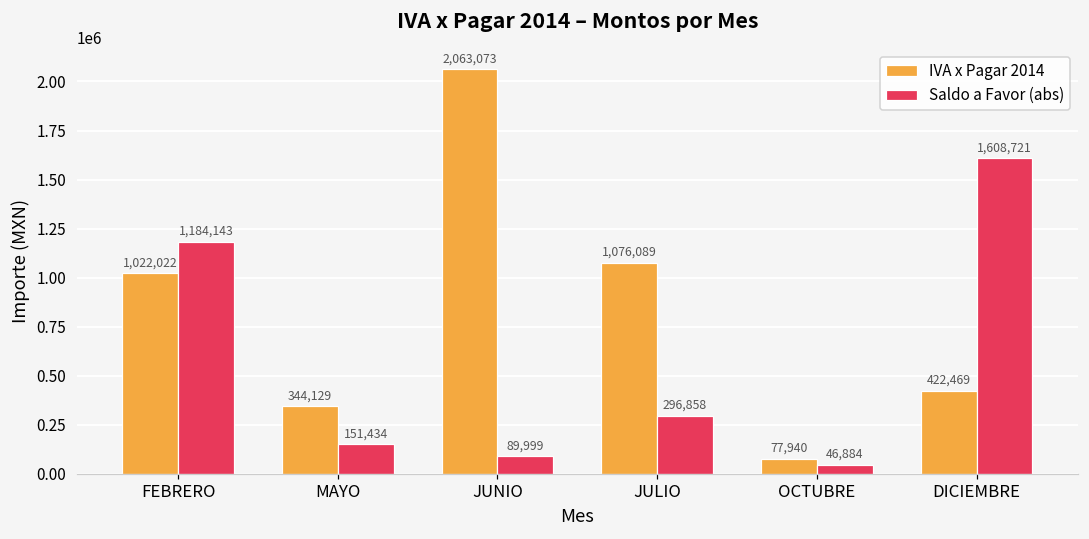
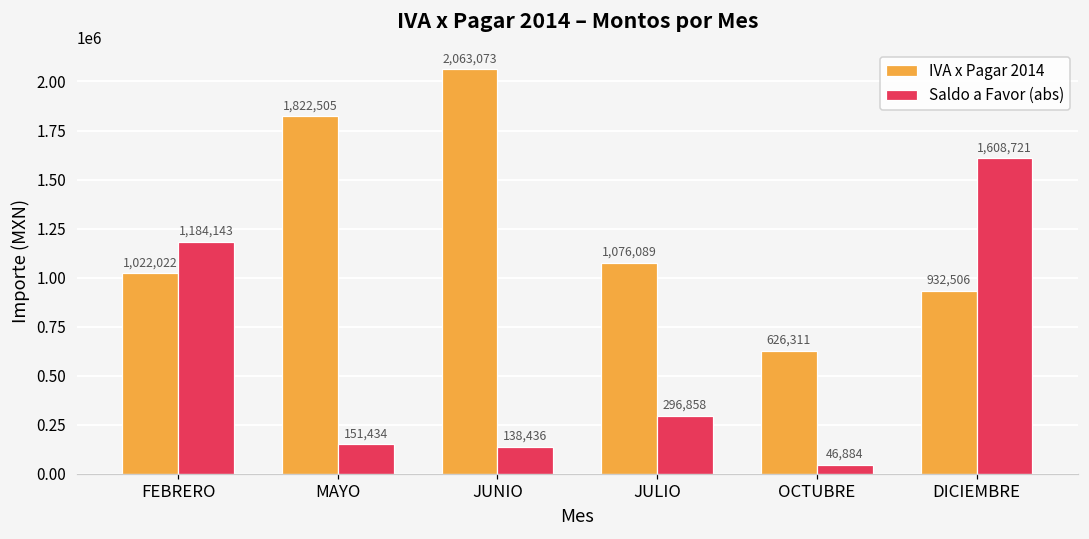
IVA x Pagar 2014, MAYO: 344,129 -> 1,822,505
Saldo a Favor (abs), JUNIO: 89,999 -> 138,436
IVA x Pagar 2014, OCTUBRE: 77,940 -> 626,311
IVA x Pagar 2014, DICIEMBRE: 422,469 -> 932,506
